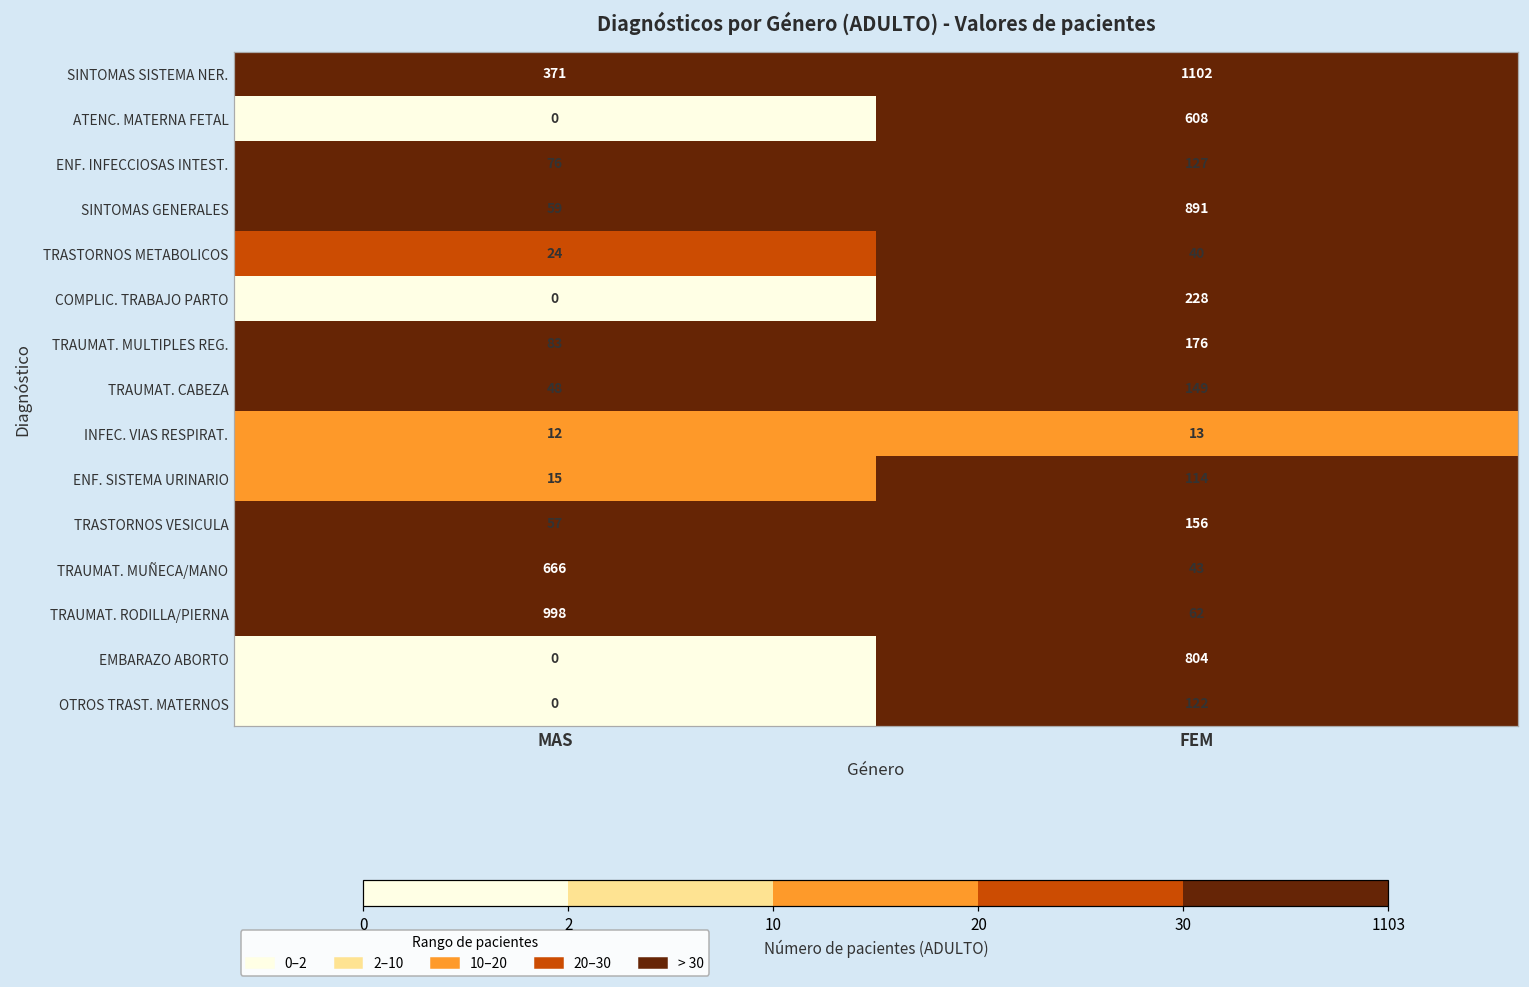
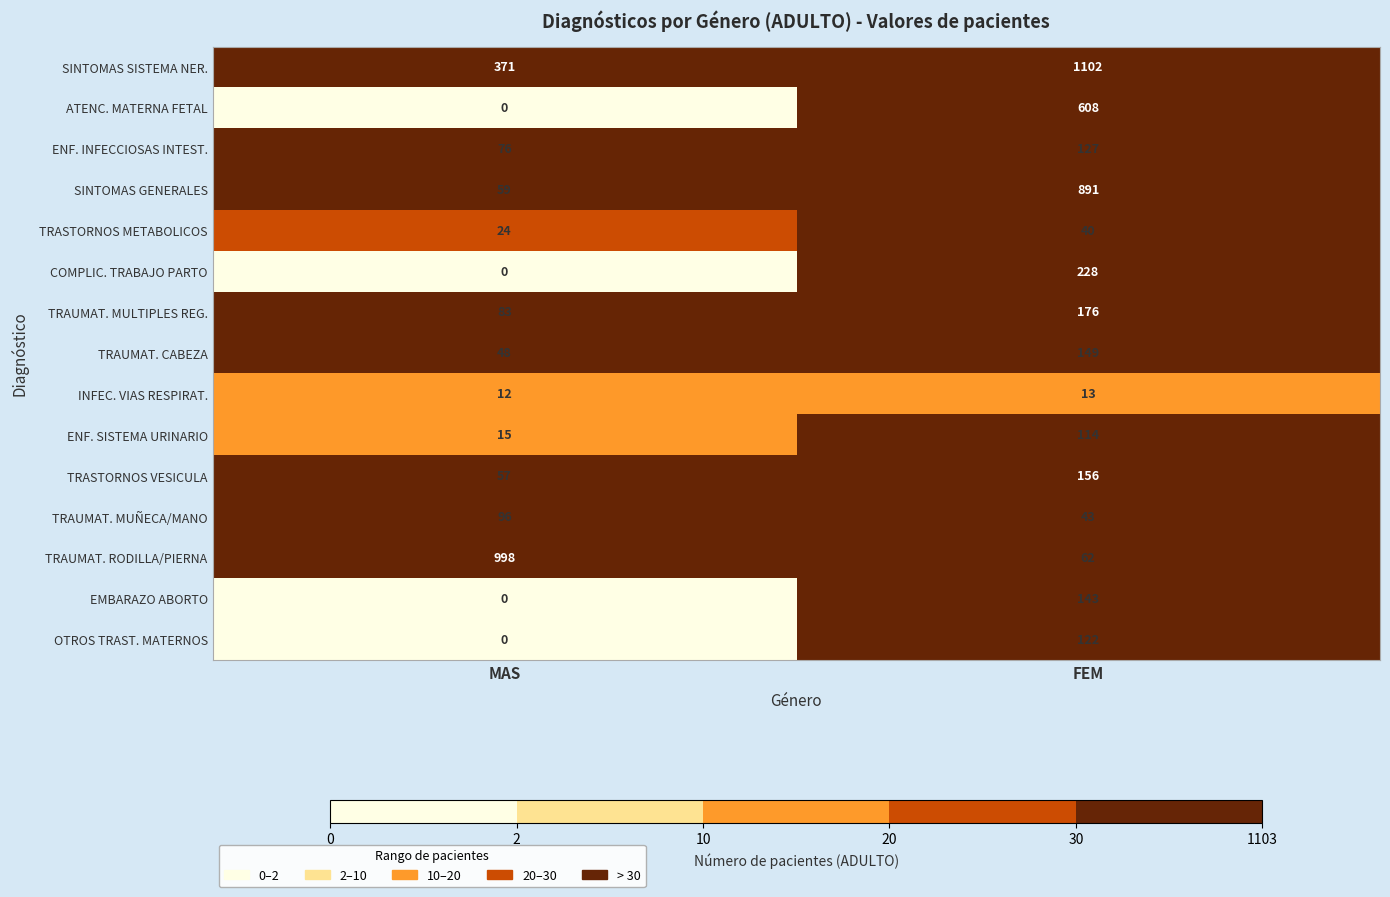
TRAUMAT. MUÑECA/MANO, MAS: 666 -> 96
EMBARAZO ABORTO, FEM: 804 -> 143
